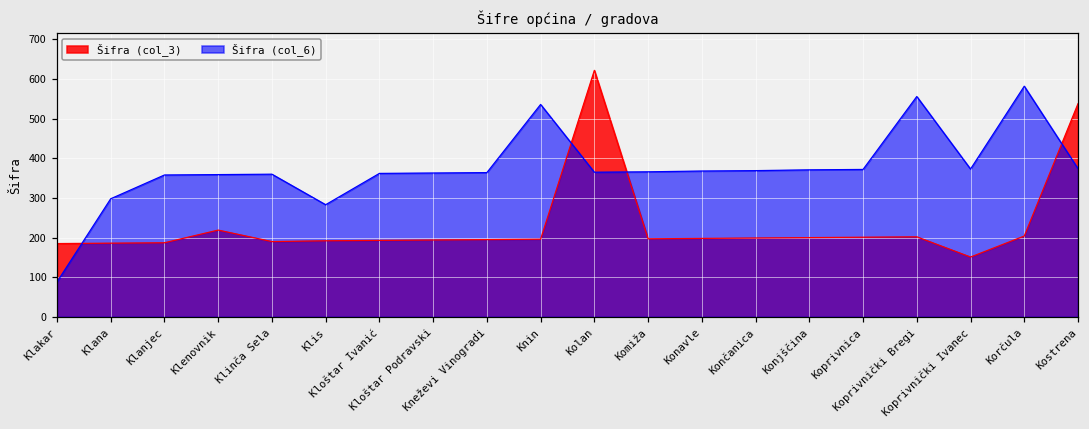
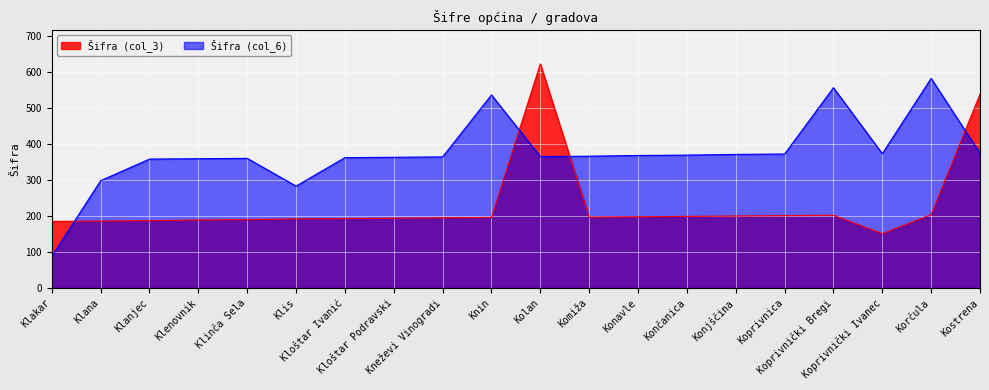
Šifra (col_3), Klenovnik: 220 -> 190
